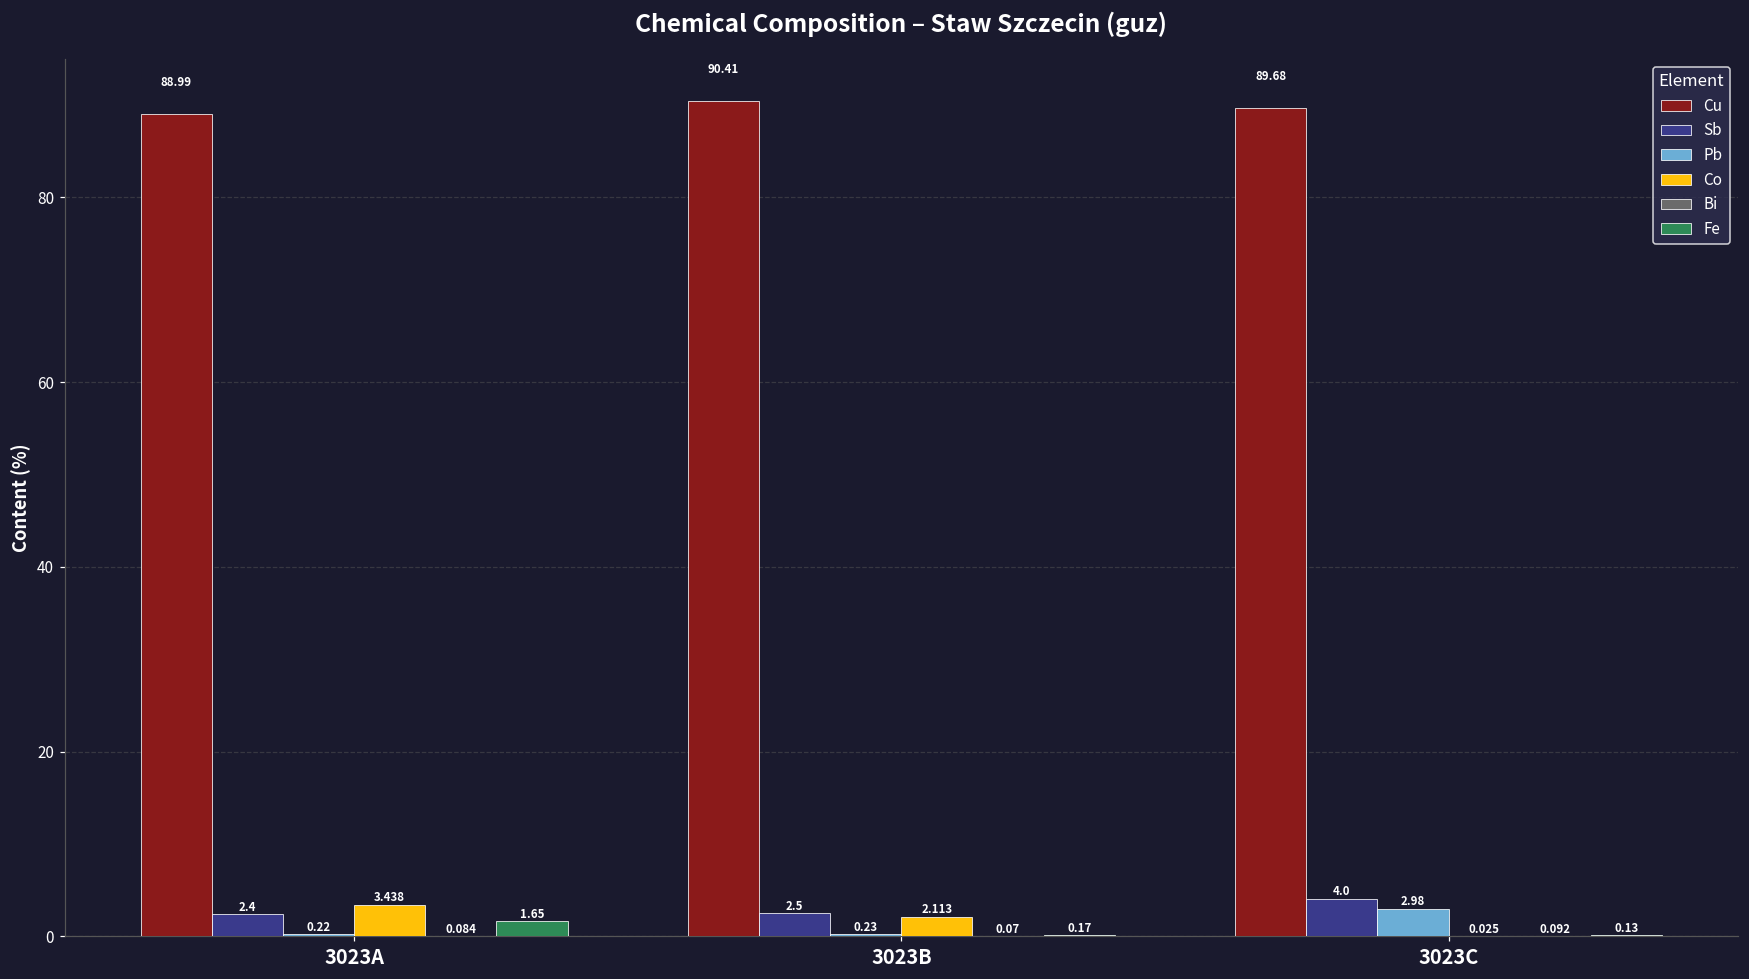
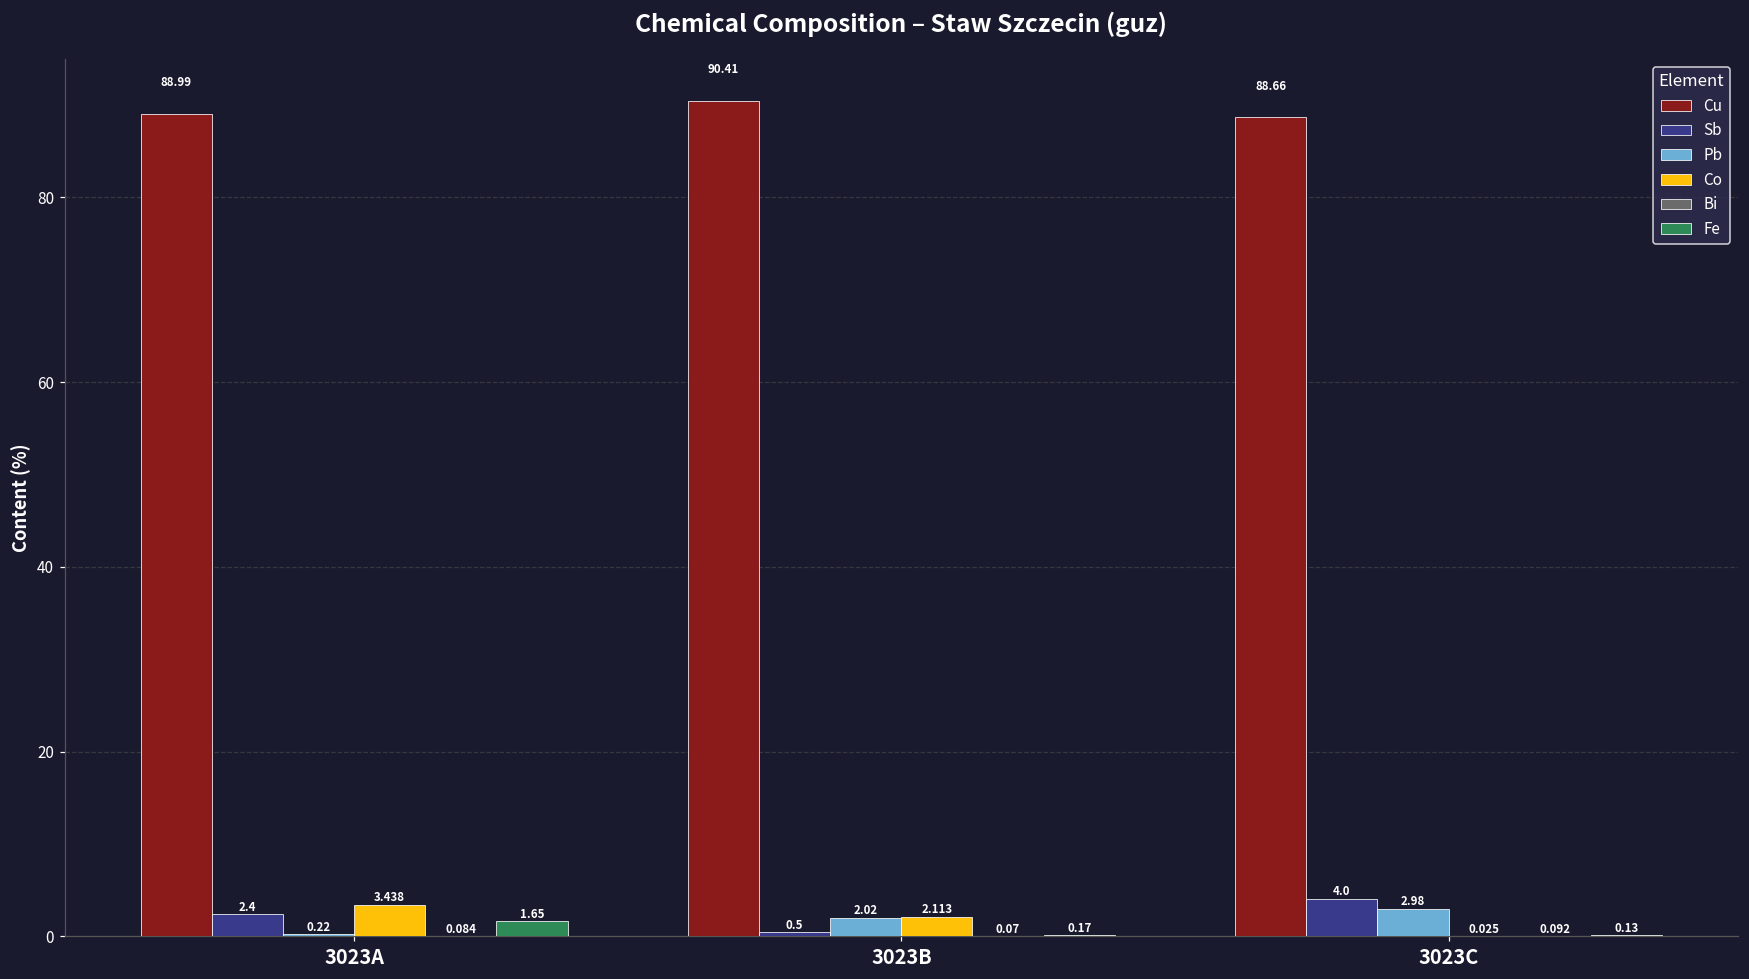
Sb, 3023B: 2.5 -> 0.5
Pb, 3023B: 0.23 -> 2.02
Cu, 3023C: 89.68 -> 88.66
